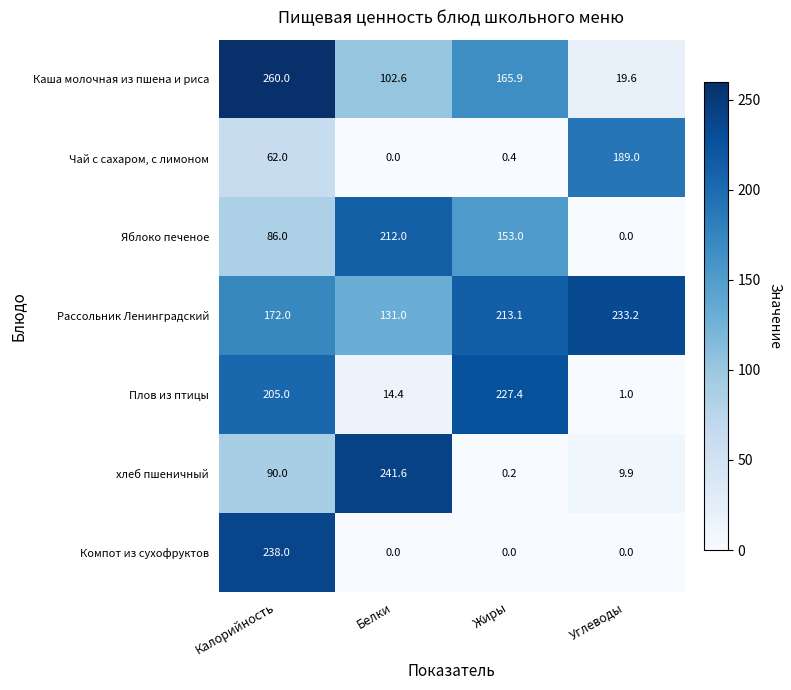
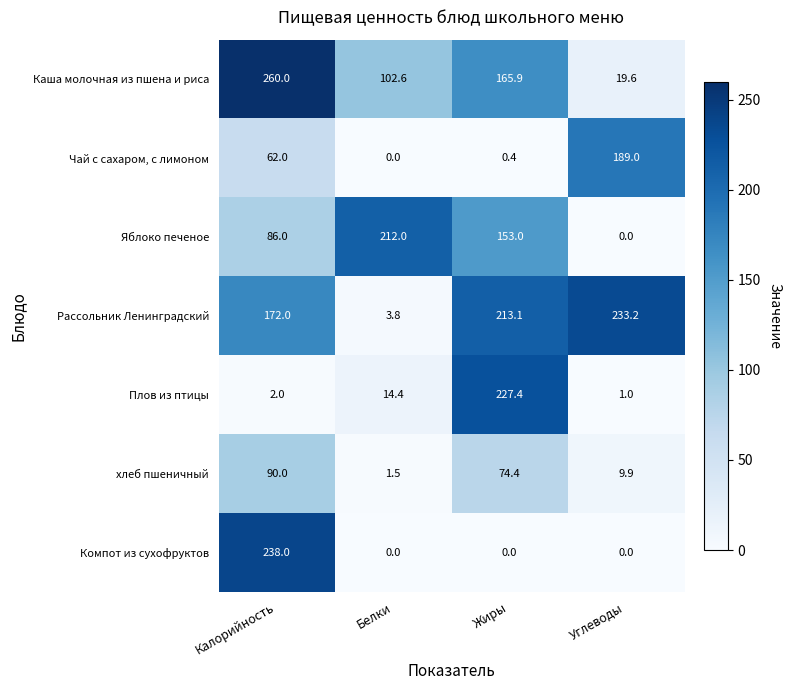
Рассольник Ленинградский, Белки: 131.0 -> 3.8
Плов из птицы, Калорийность: 205.0 -> 2.0
хлеб пшеничный, Белки: 241.6 -> 1.5
хлеб пшеничный, Жиры: 0.2 -> 74.4
